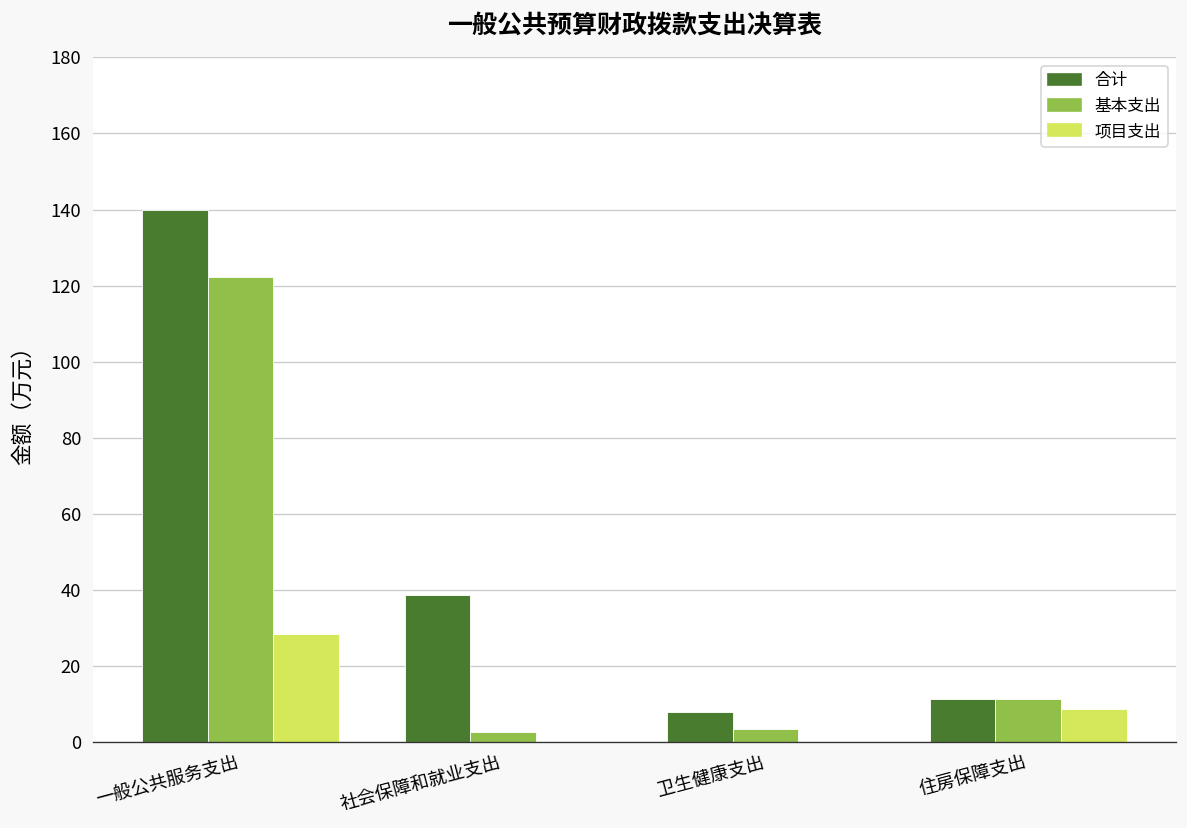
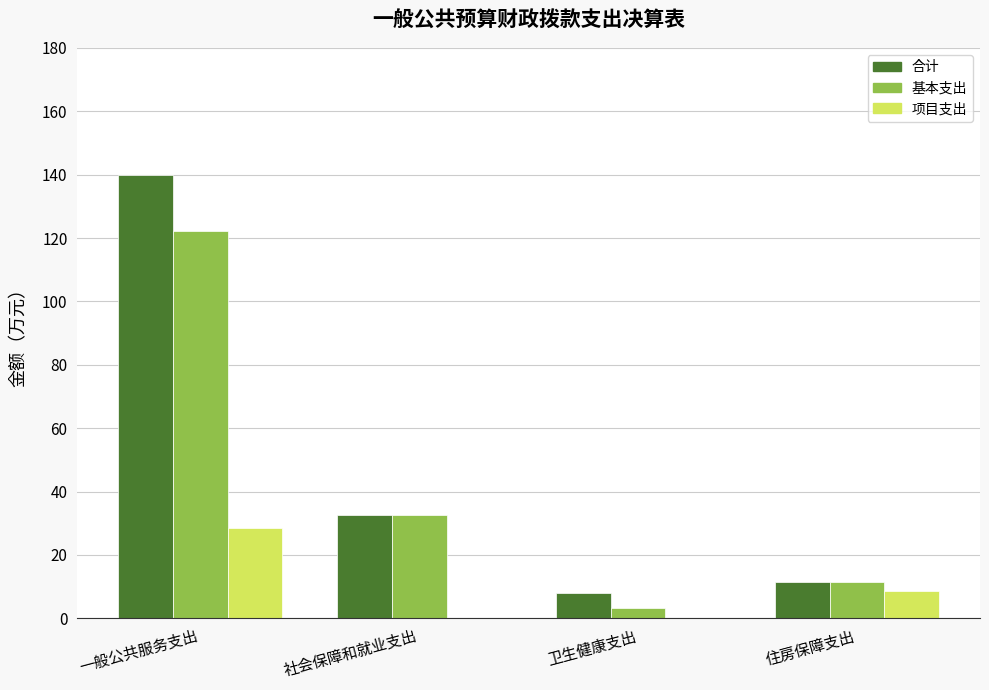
合计, 社会保障和就业支出: 39 -> 33
基本支出, 社会保障和就业支出: 3 -> 33
